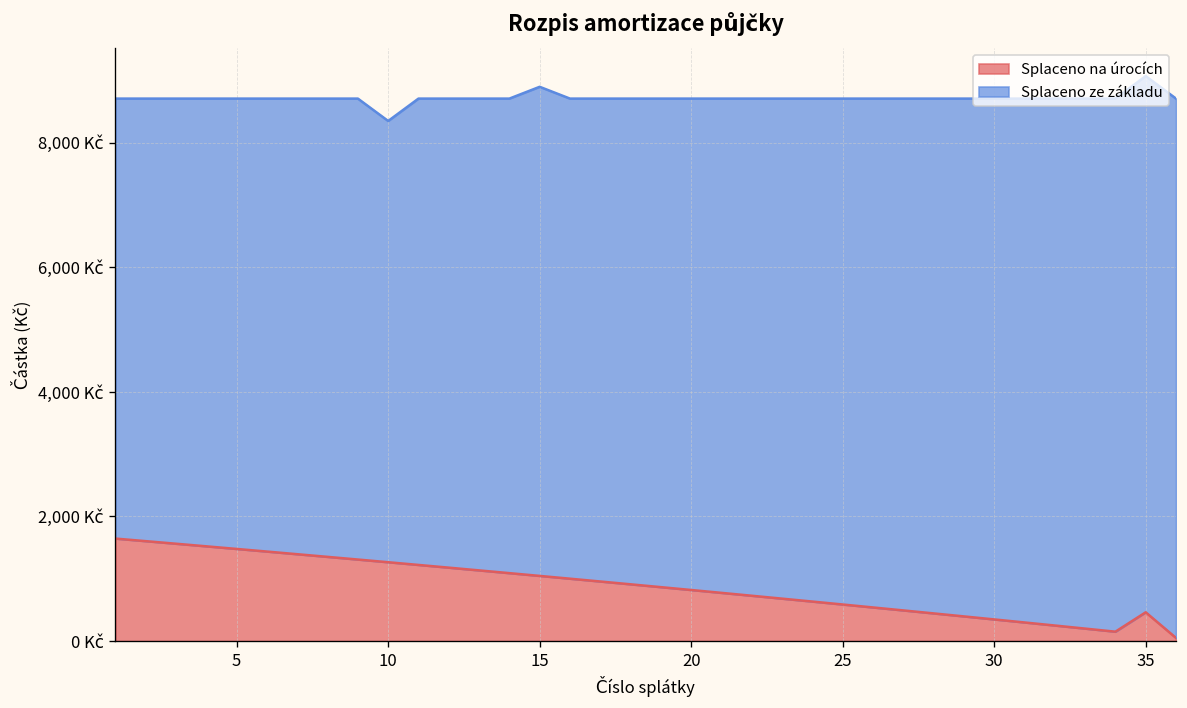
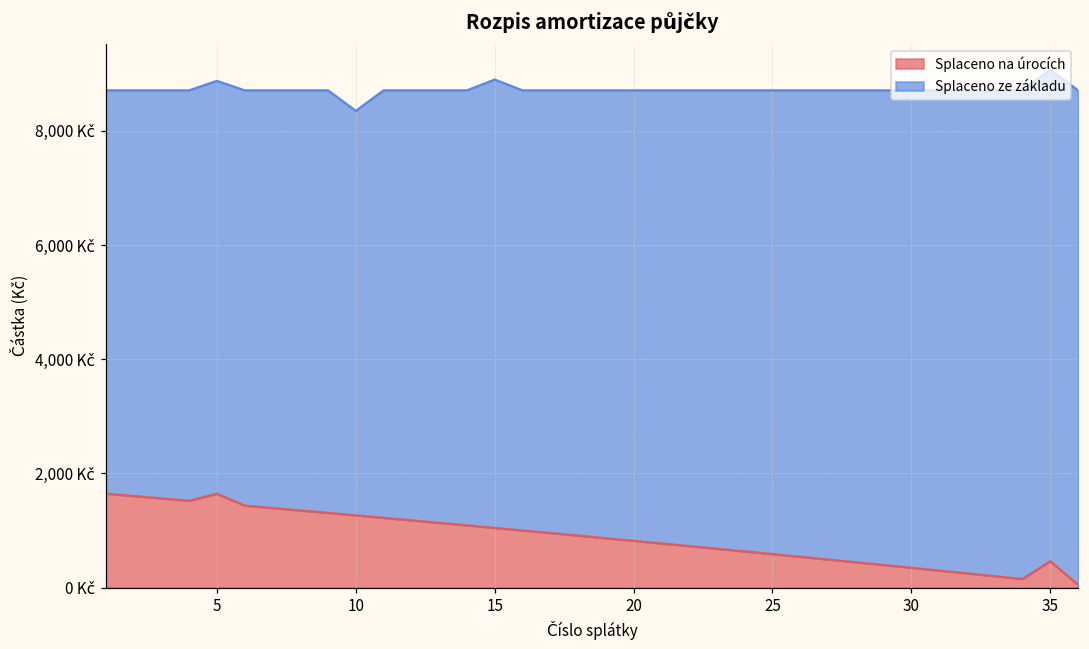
Splaceno na úrocích, 5: 1,500 Kč -> 1,600 Kč
